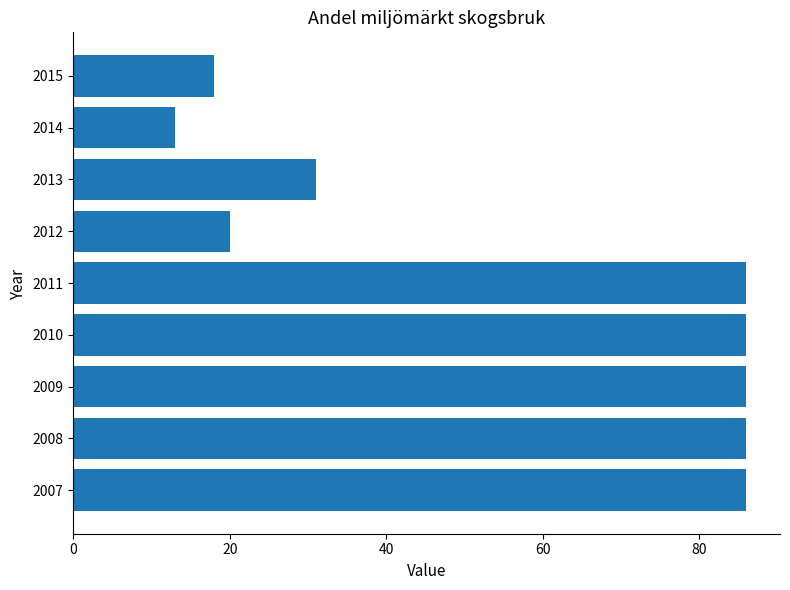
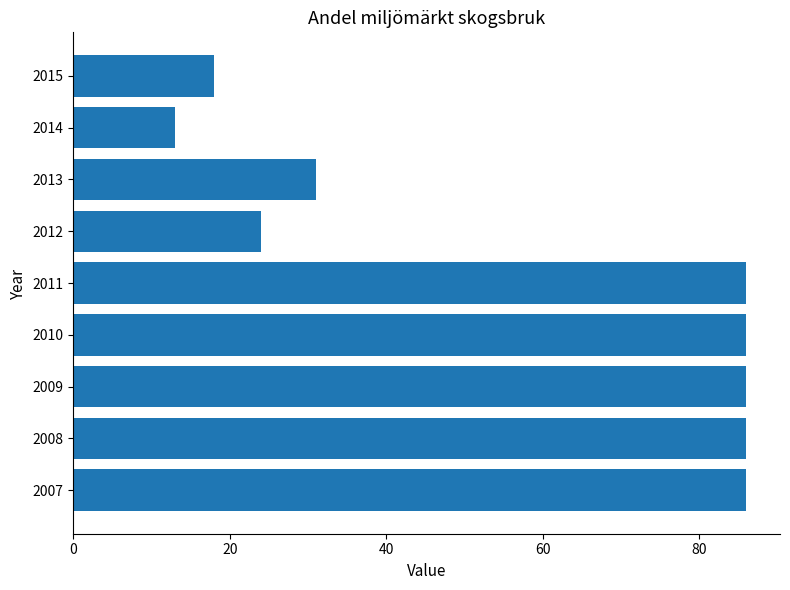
2012: 20 -> 24
